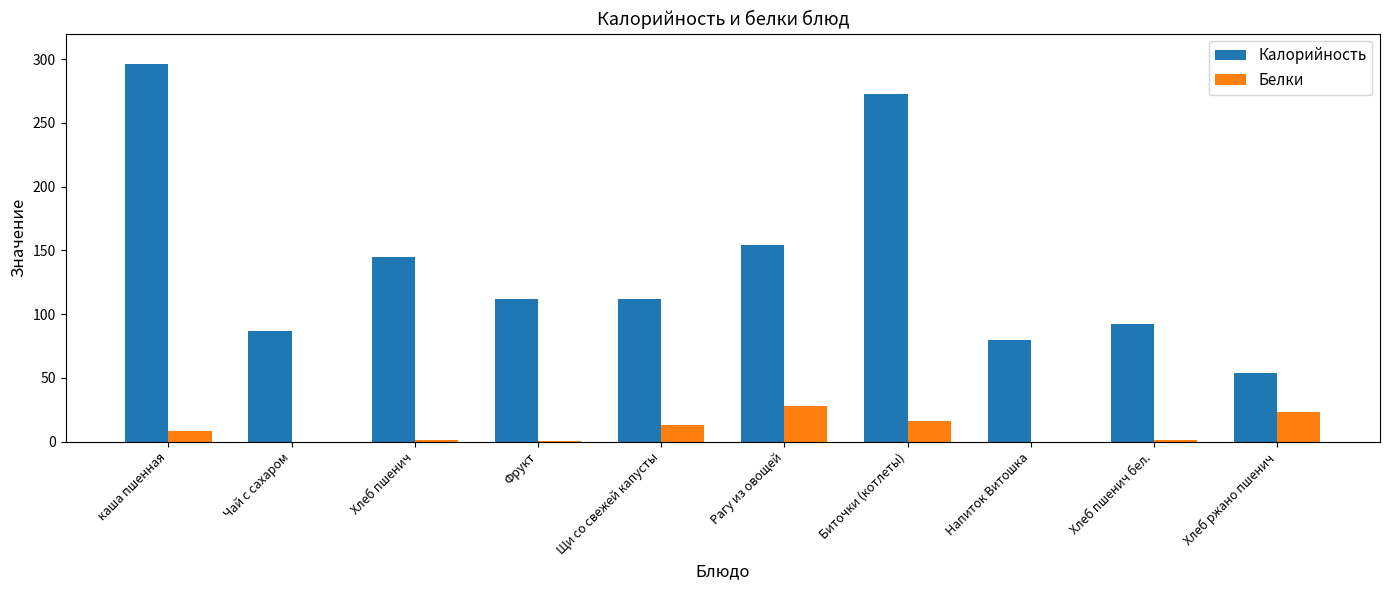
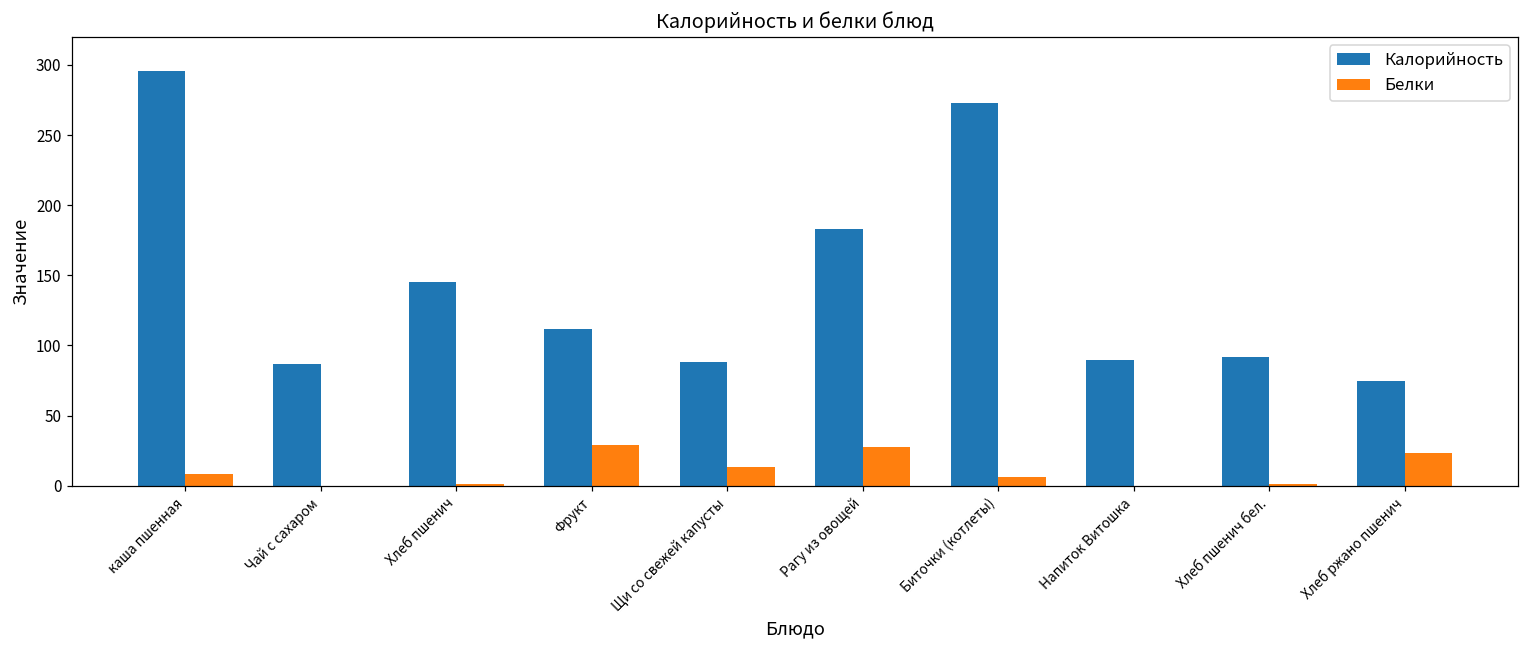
Белки, Фрукт: 1 -> 29
Калорийность, Щи со свежей капусты: 112 -> 88
Калорийность, Рагу из овощей: 154 -> 183
Белки, Биточки (котлеты): 16 -> 6
Калорийность, Напиток Витошка: 80 -> 90
Калорийность, Хлеб ржано пшенич: 54 -> 75
